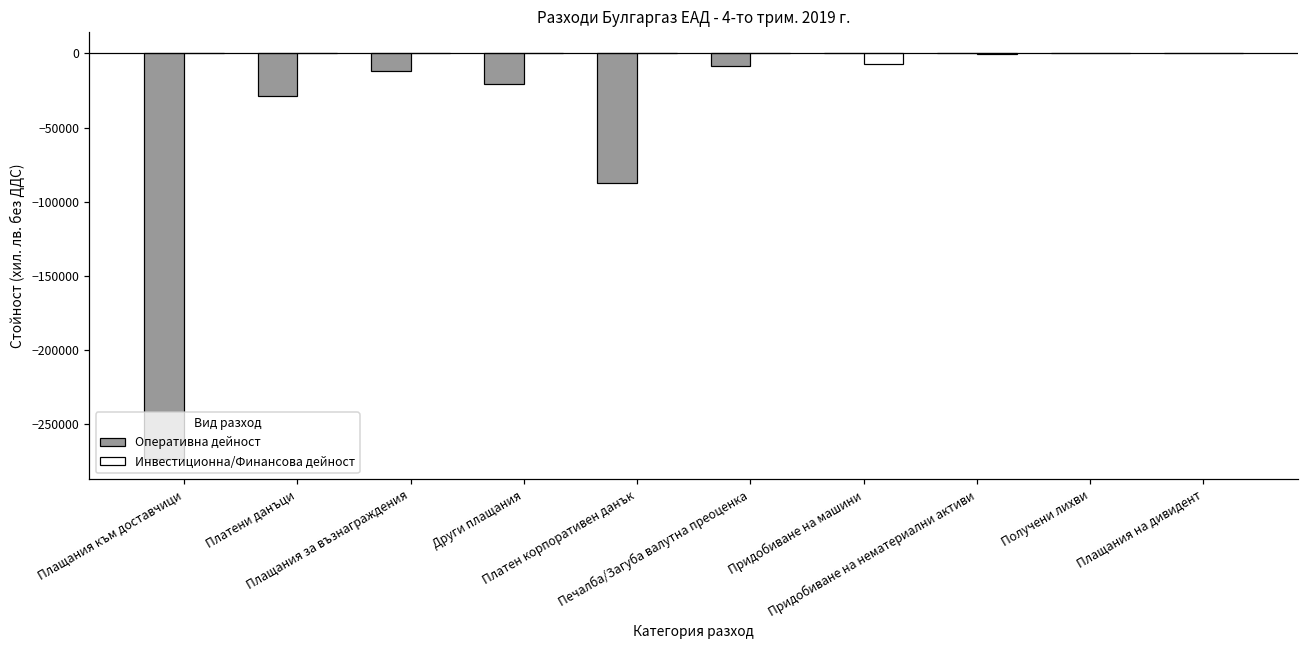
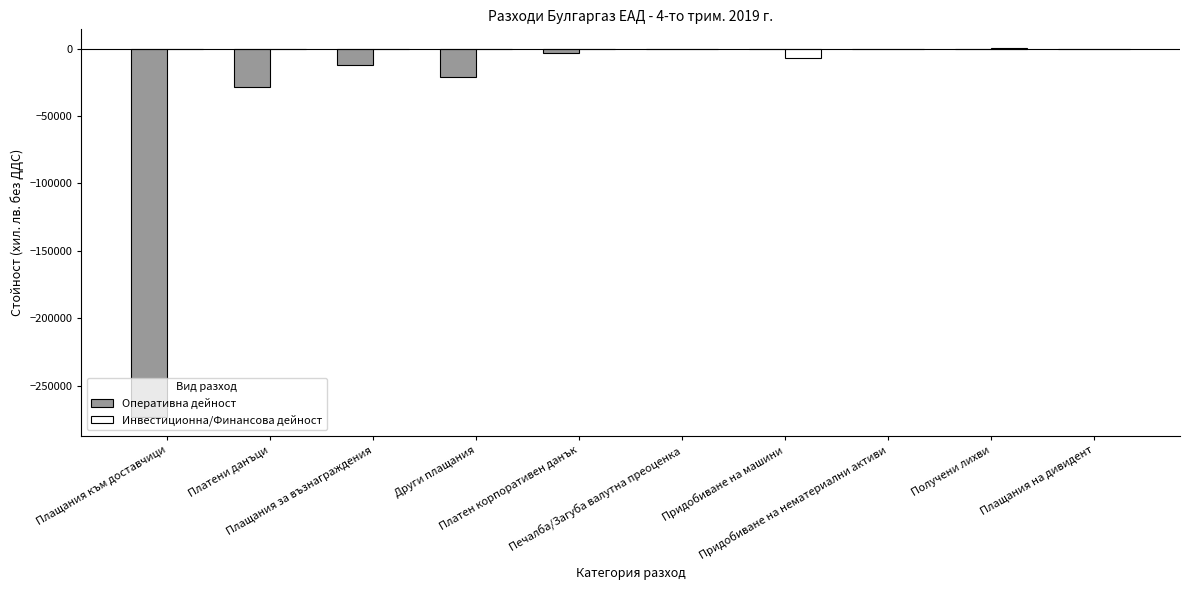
Оперативна дейност, Платен корпоративен данък: -87000 -> -3000
Оперативна дейност, Печалба/Загуба валутна преоценка: -8000 -> 0
